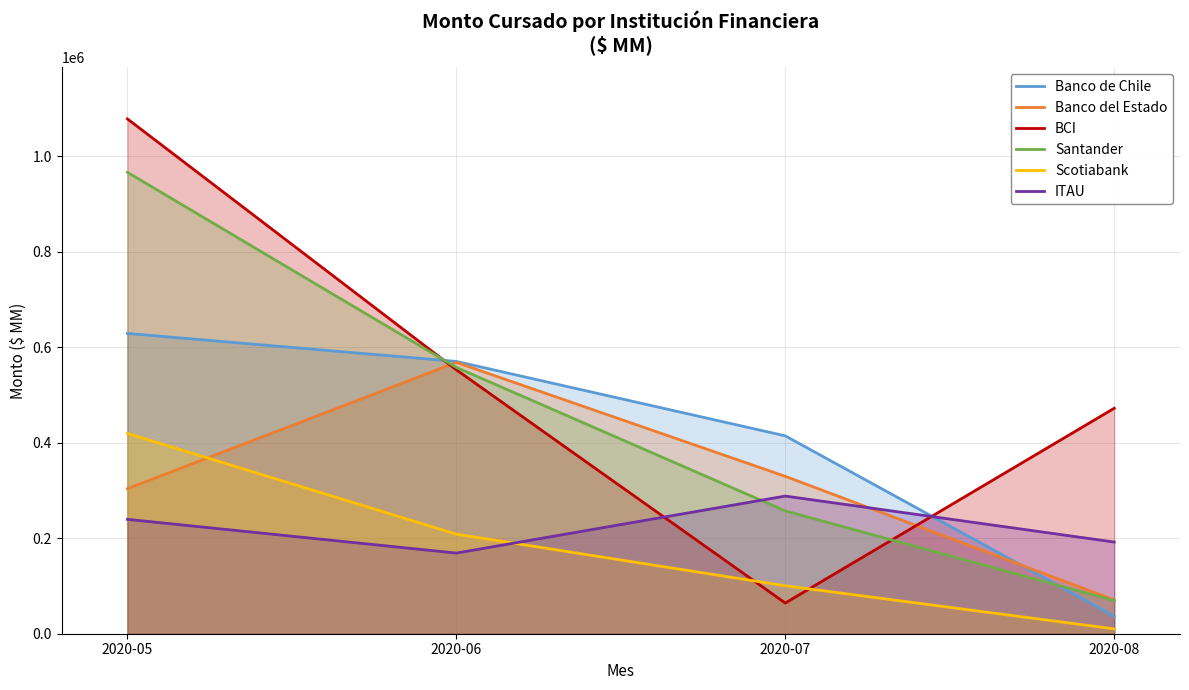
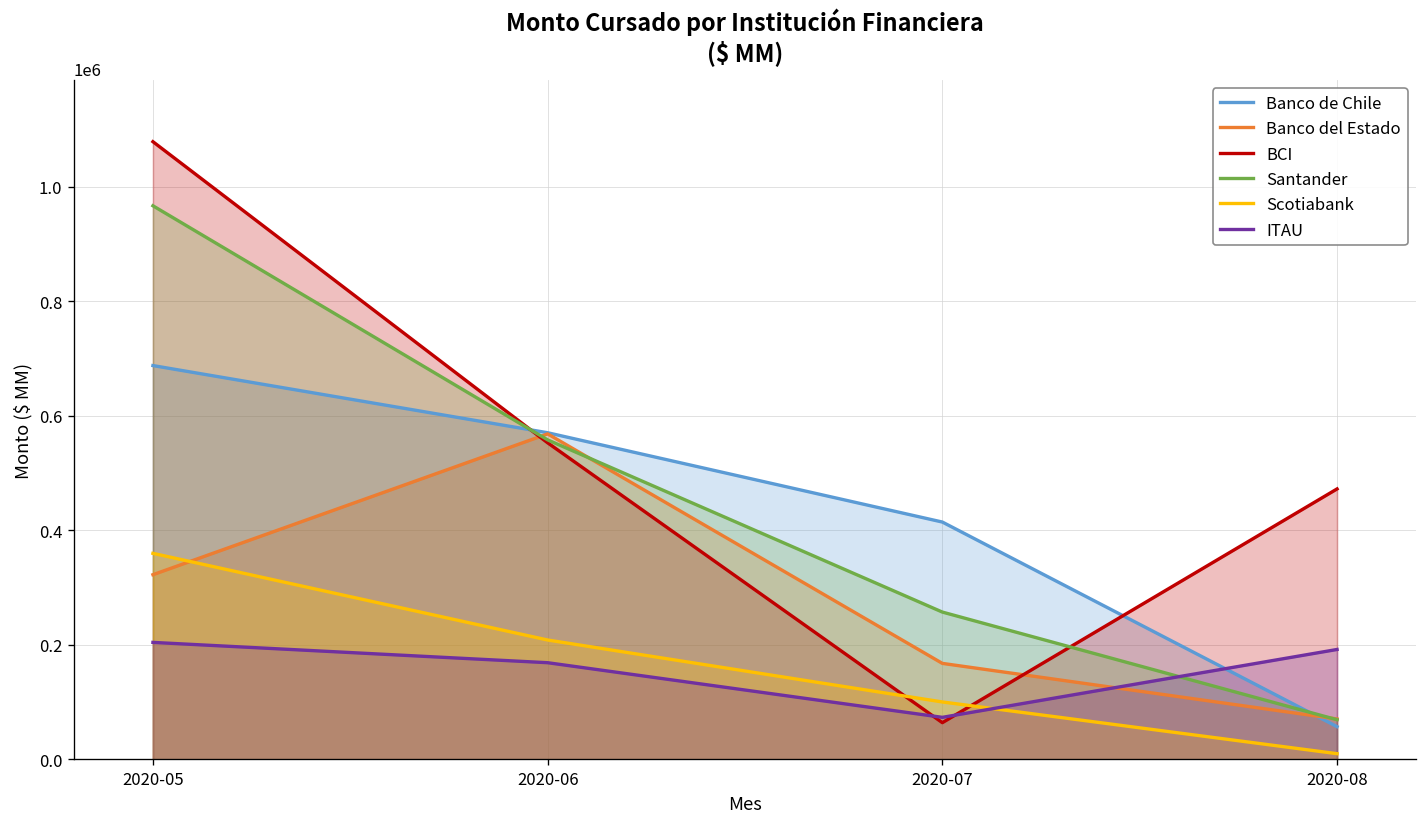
Banco de Chile, 2020-05: 630000 -> 690000
Banco del Estado, 2020-05: 300000 -> 320000
Scotiabank, 2020-05: 420000 -> 360000
ITAU, 2020-05: 240000 -> 200000
Banco del Estado, 2020-07: 330000 -> 170000
ITAU, 2020-07: 290000 -> 70000
Banco de Chile, 2020-08: 40000 -> 60000
